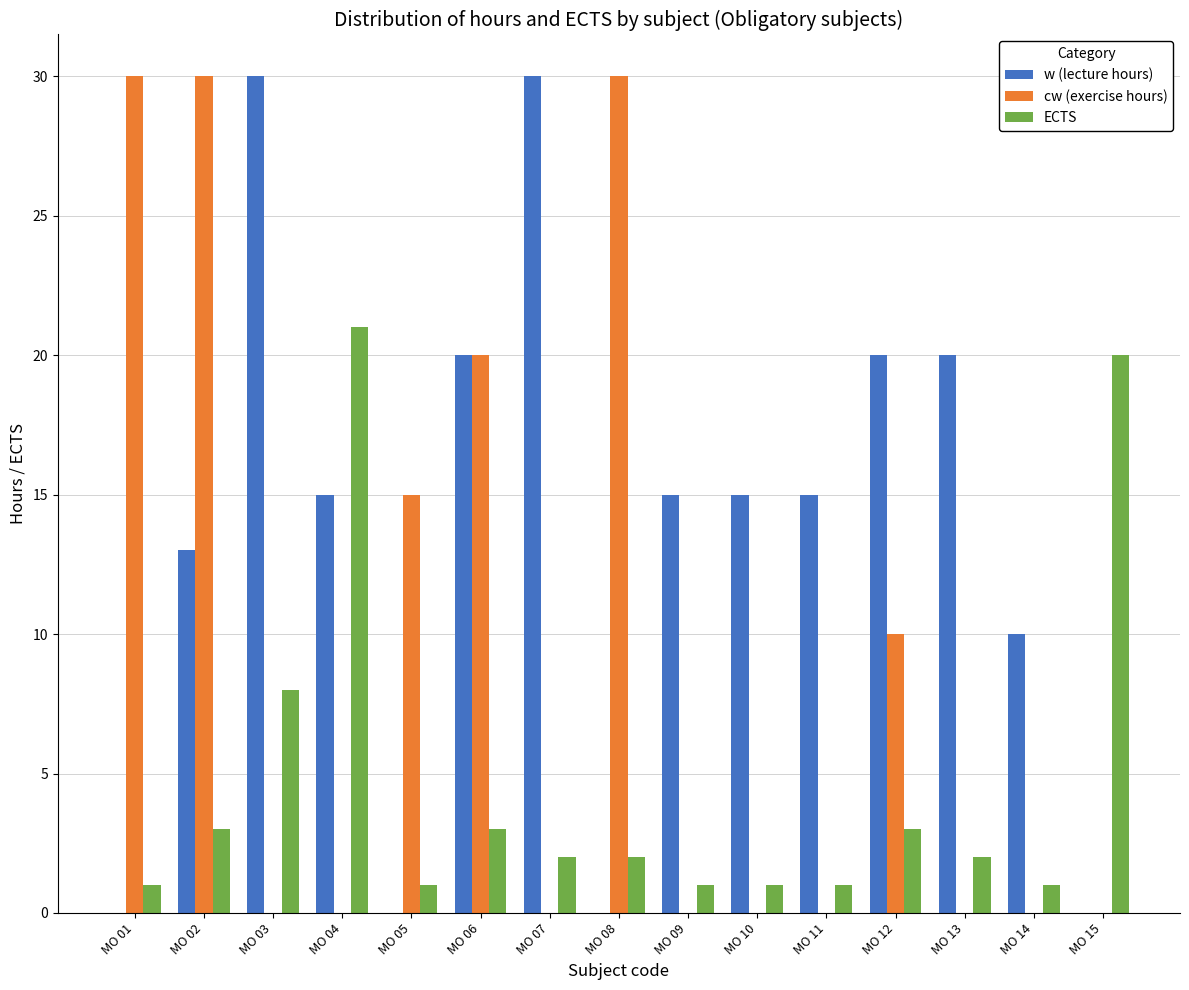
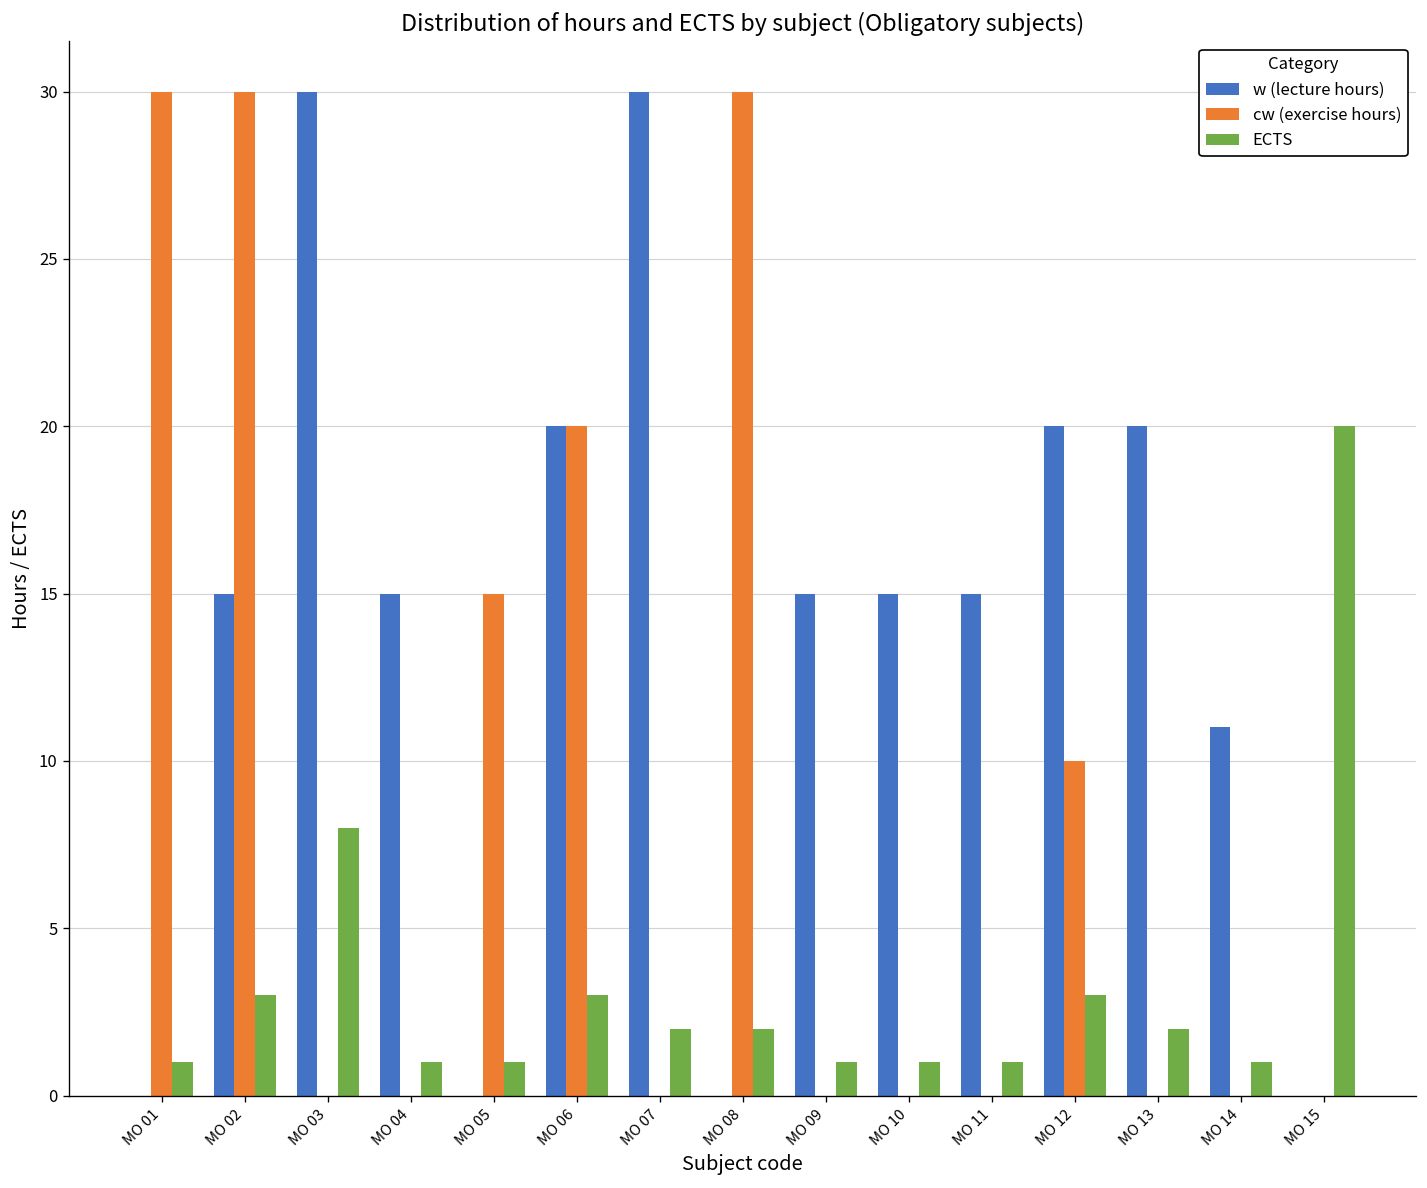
w (lecture hours), MO 02: 13 -> 15
ECTS, MO 04: 21 -> 1
w (lecture hours), MO 14: 10 -> 11
